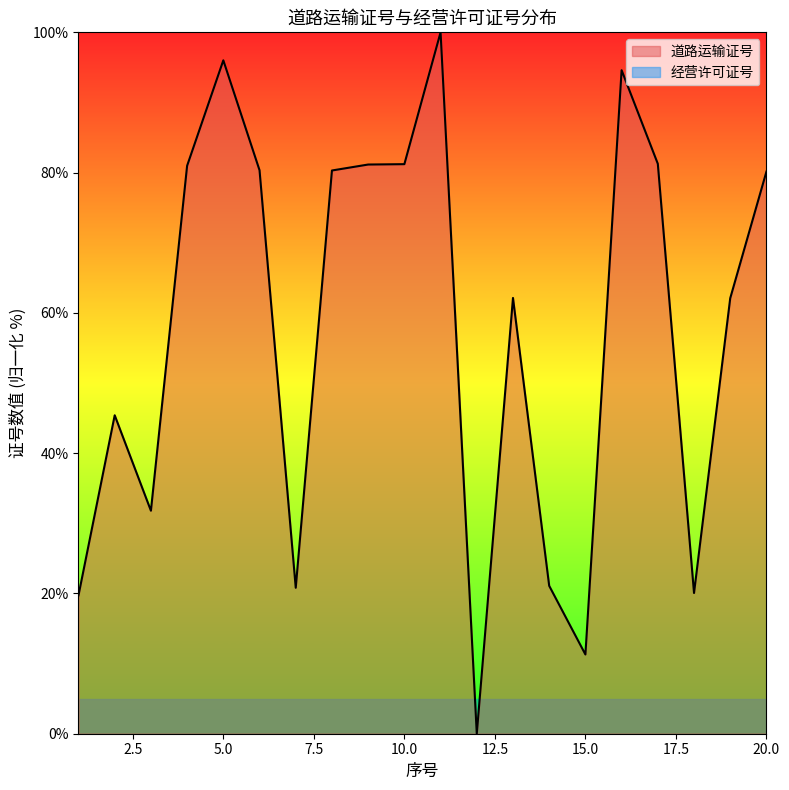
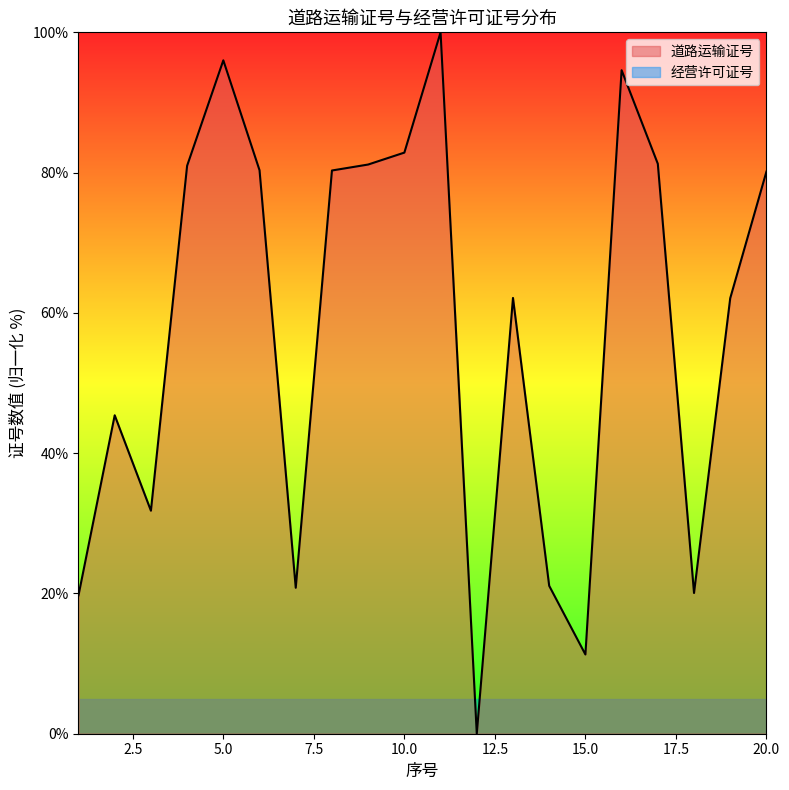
10.0: 81% -> 83%
